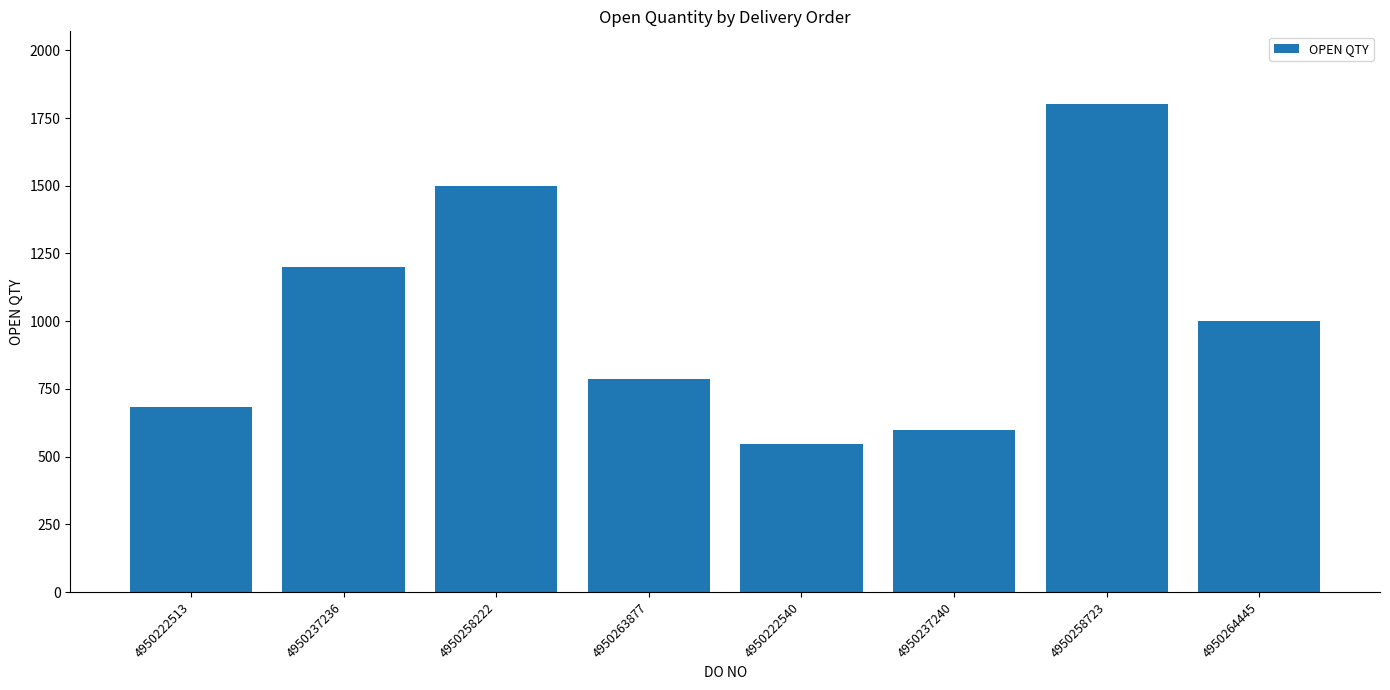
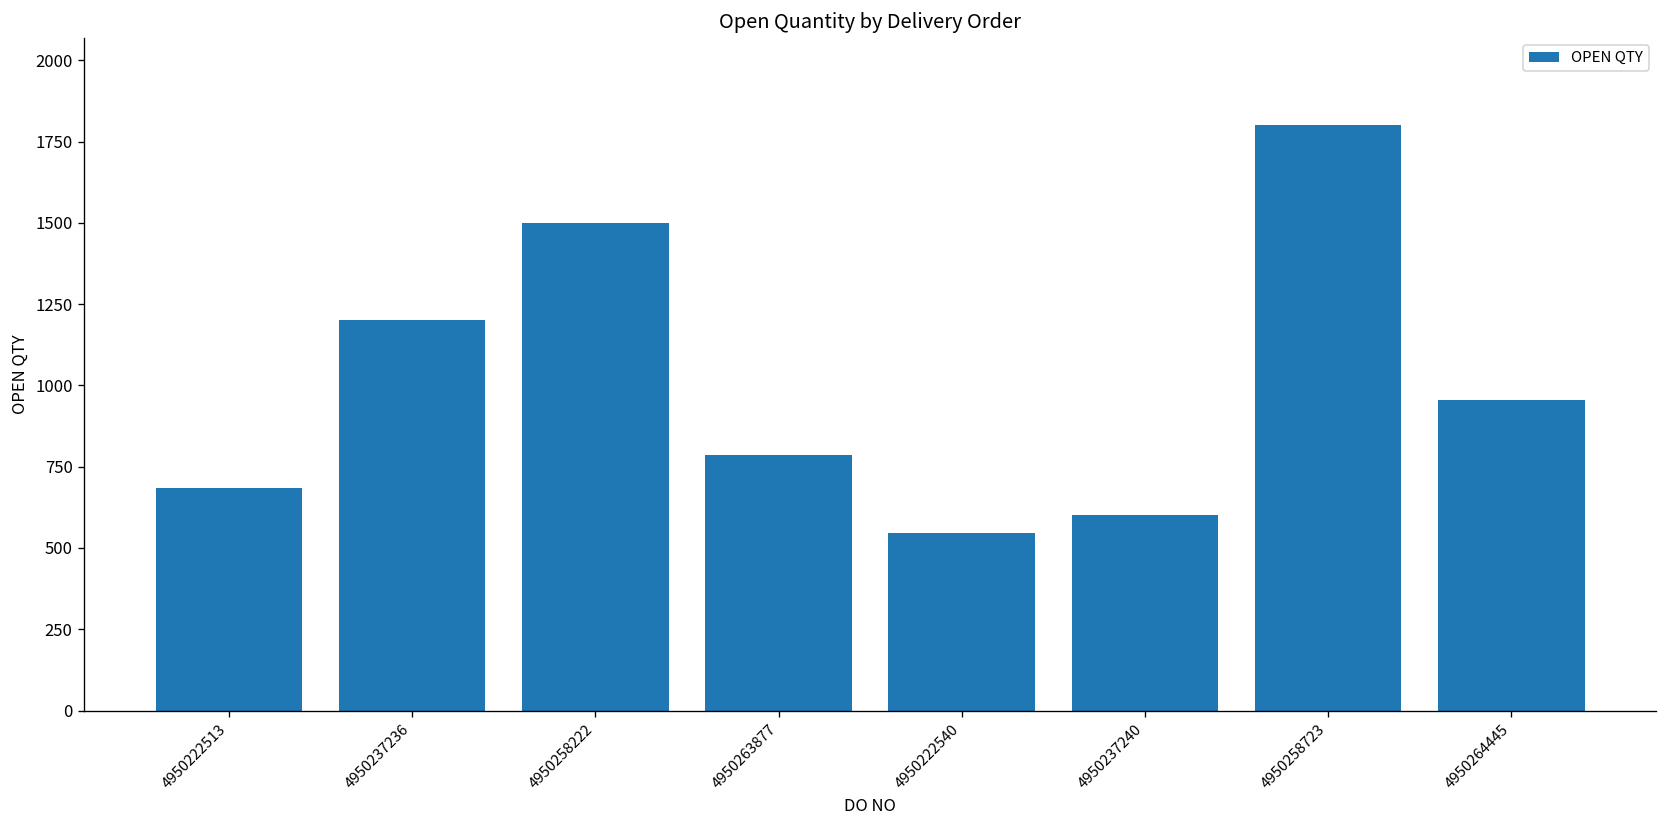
4950264445: 1000 -> 950
